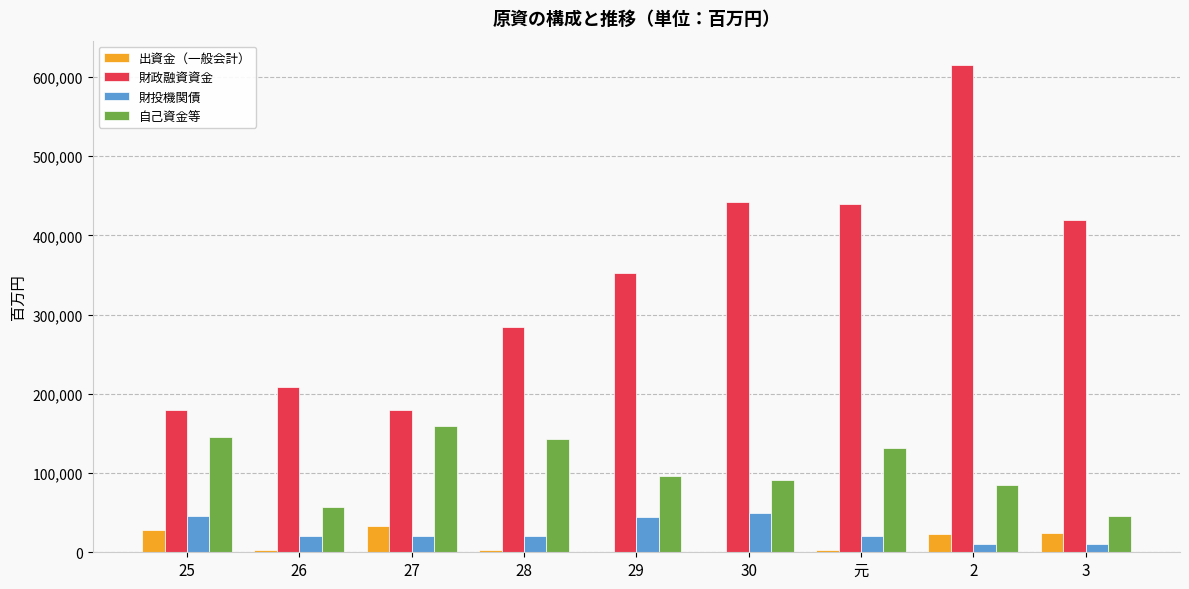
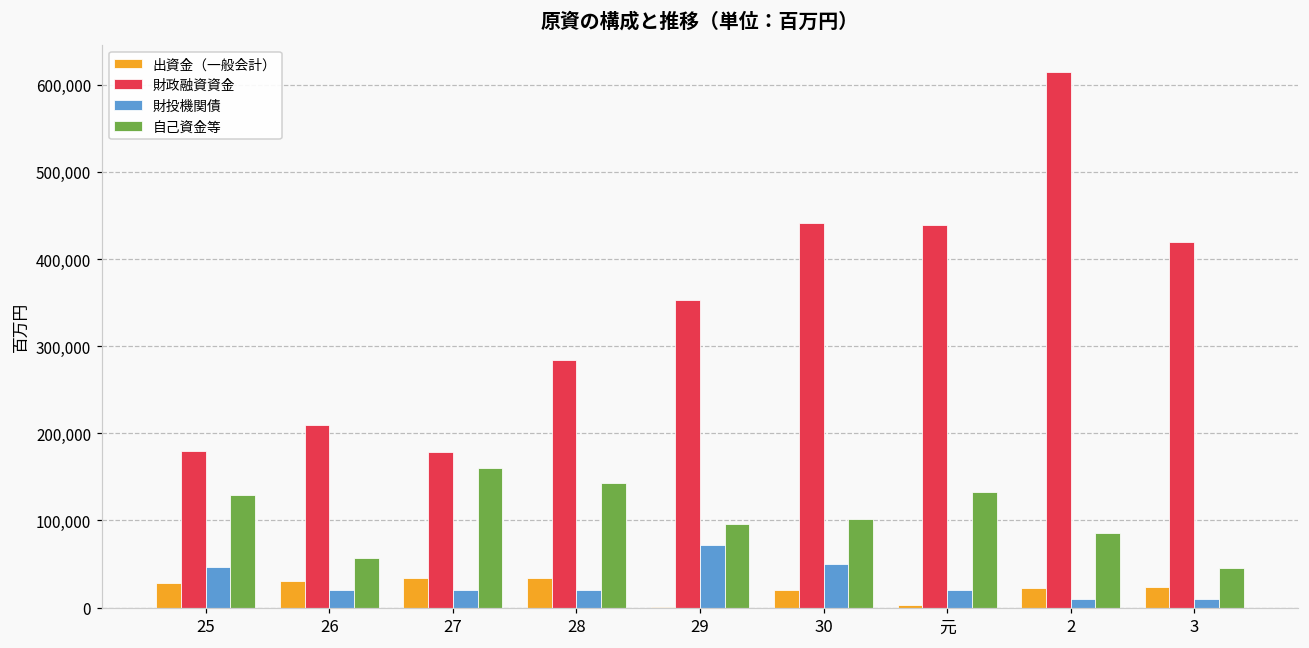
自己資金等, 25: 150,000 -> 130,000
出資金（一般会計）, 26: 0 -> 30,000
出資金（一般会計）, 28: 0 -> 30,000
財投機関債, 29: 50,000 -> 70,000
出資金（一般会計）, 30: 0 -> 20,000
自己資金等, 30: 90,000 -> 100,000
